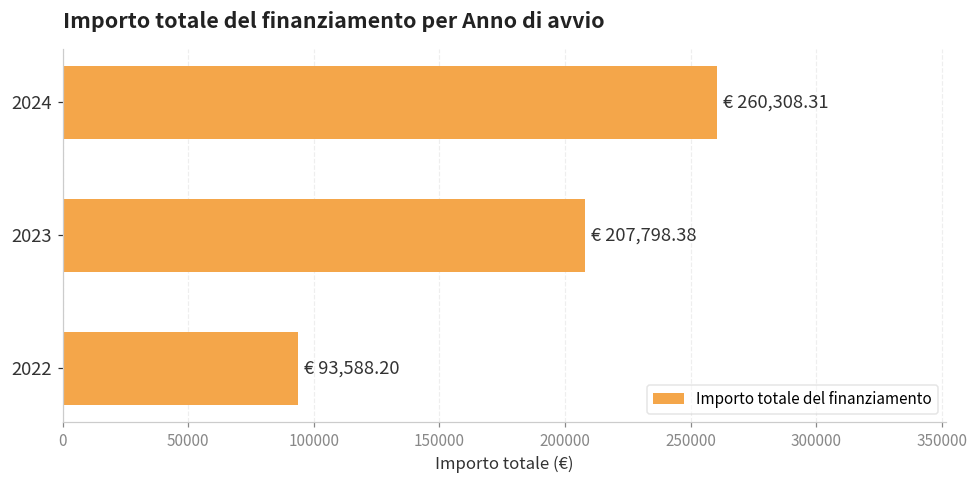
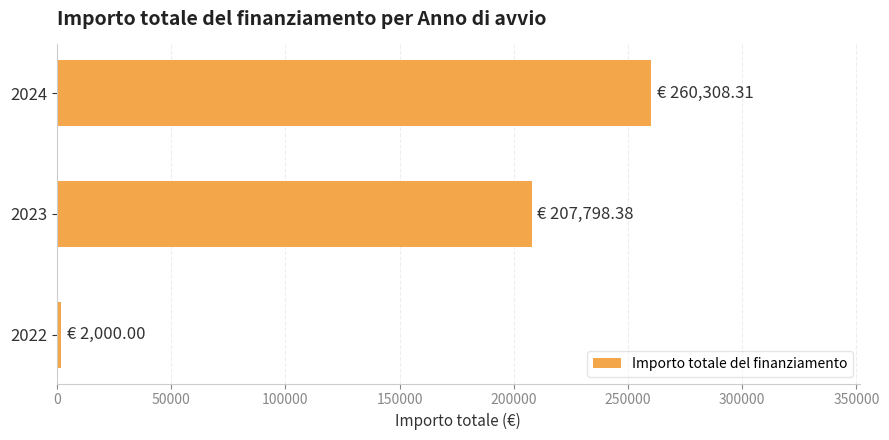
2022: 93,588.20 -> 2,000.00
